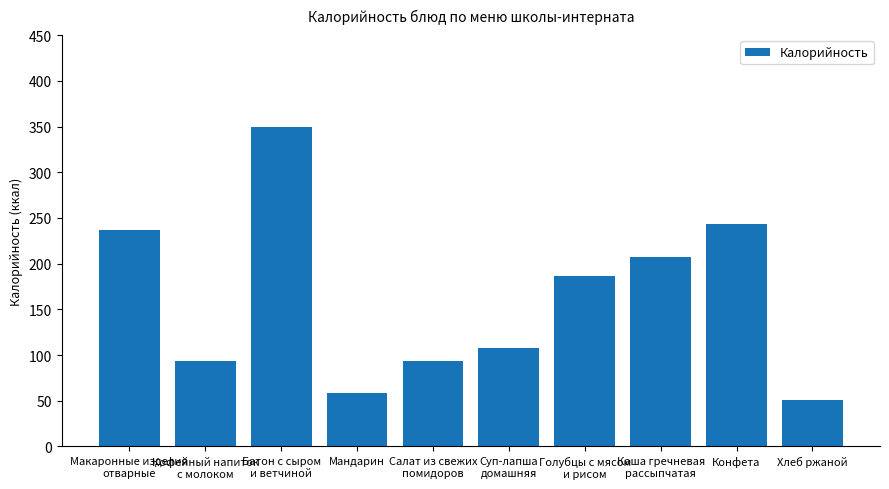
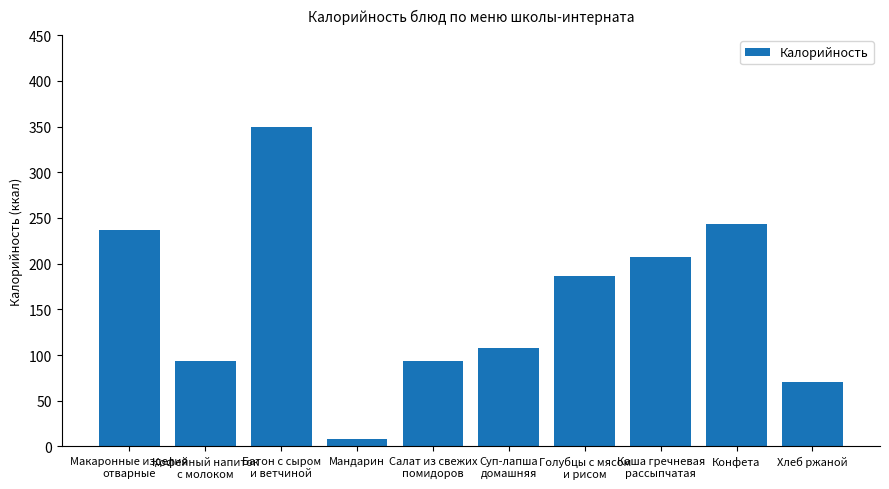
Мандарин: 60 -> 10
Хлеб ржаной: 50 -> 70
